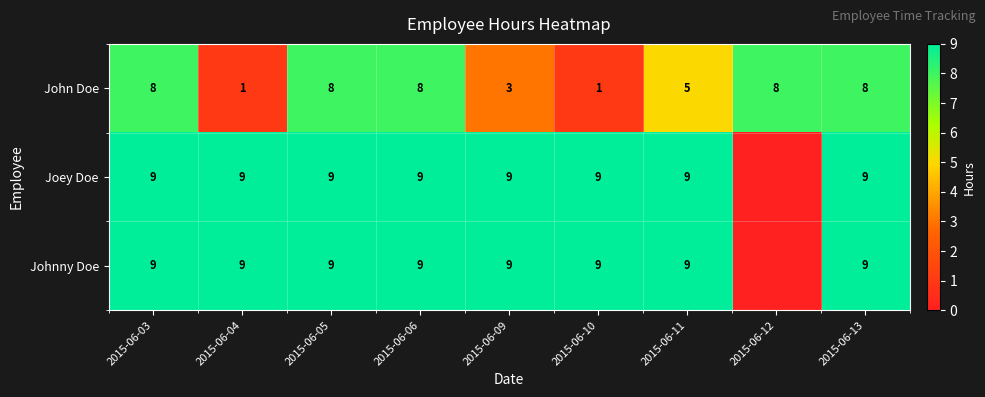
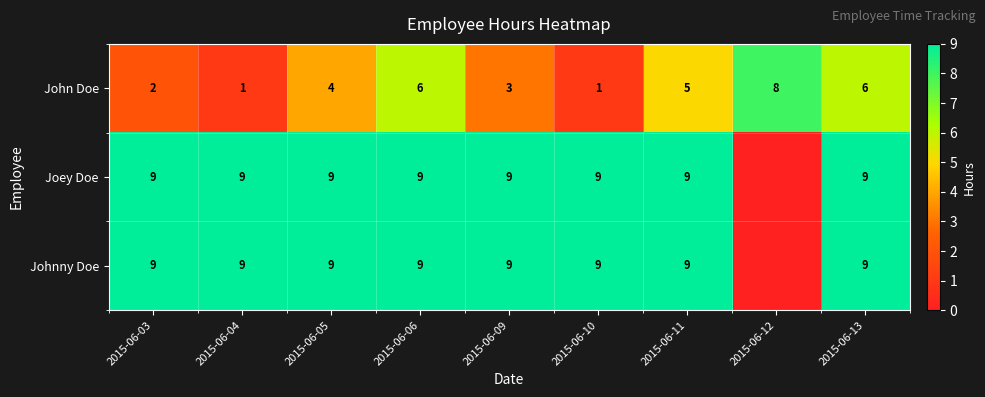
John Doe, 2015-06-03: 8 -> 2
John Doe, 2015-06-05: 8 -> 4
John Doe, 2015-06-06: 8 -> 6
John Doe, 2015-06-13: 8 -> 6
